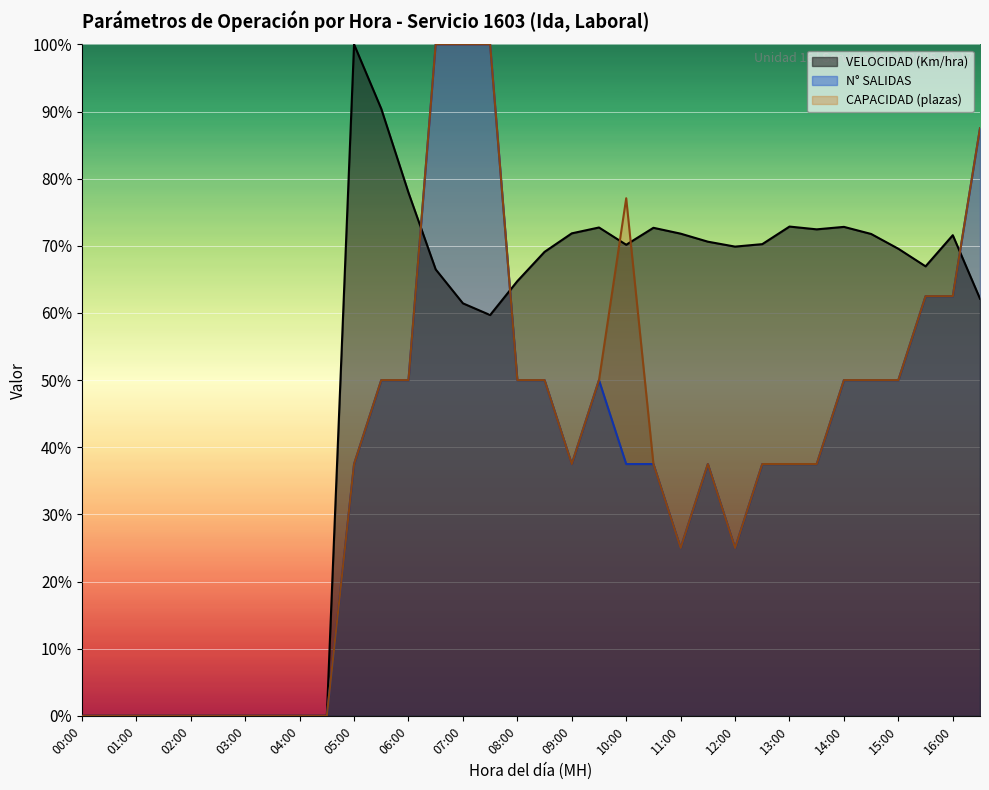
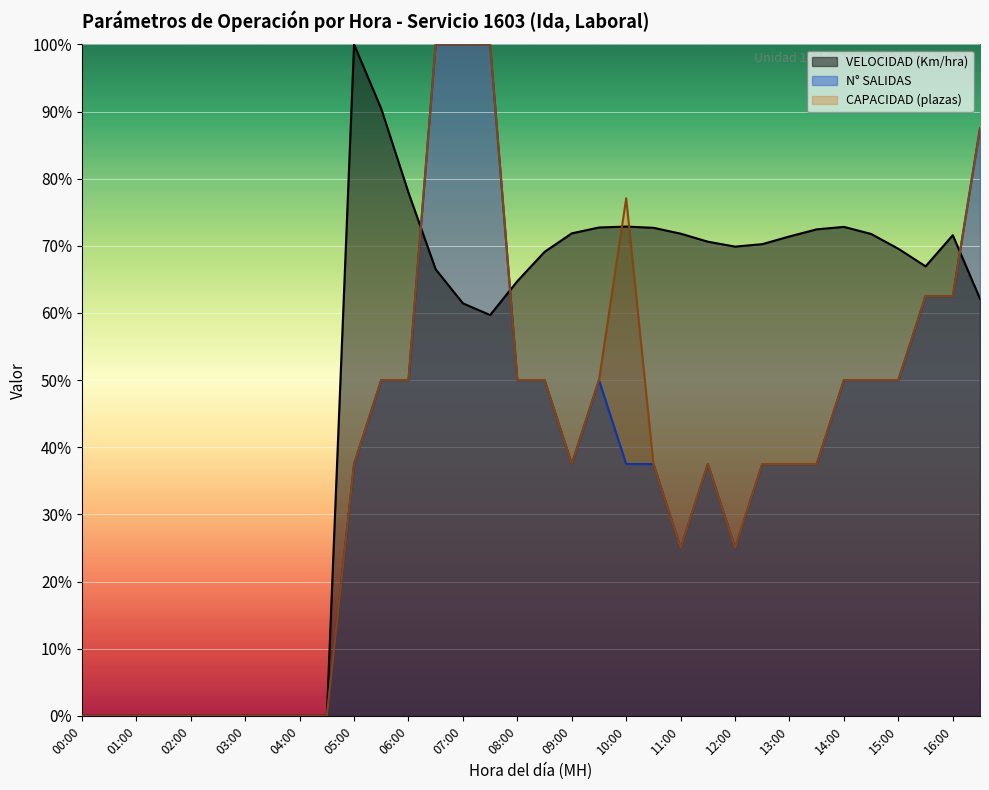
VELOCIDAD (Km/hra), 10:00: 70% -> 73%
VELOCIDAD (Km/hra), 13:00: 73% -> 71%
